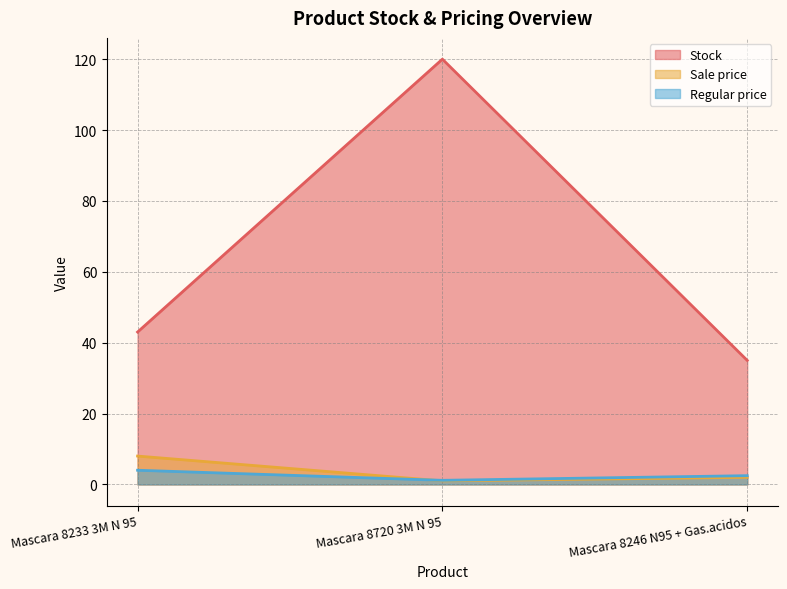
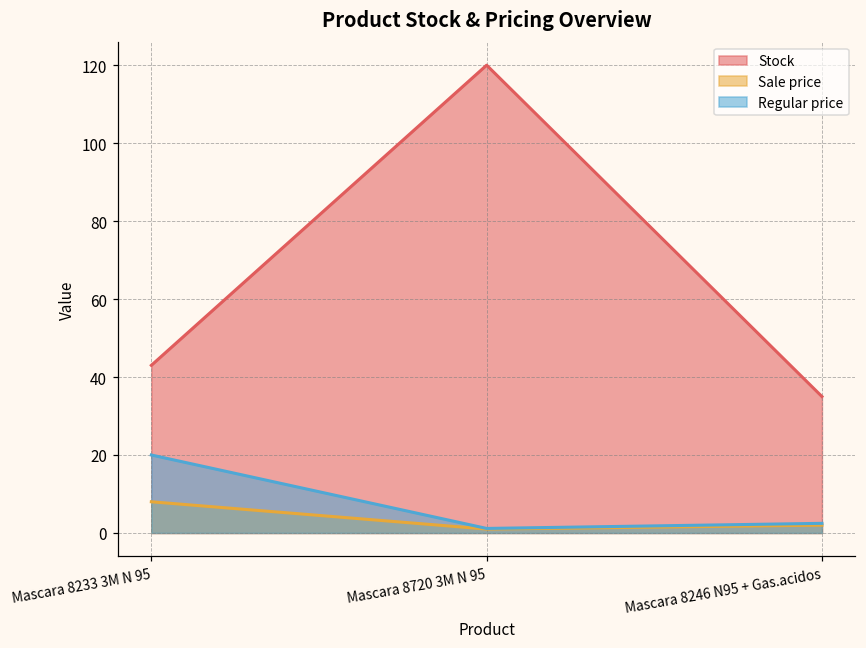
Regular price, Mascara 8233 3M N 95: 4 -> 20
